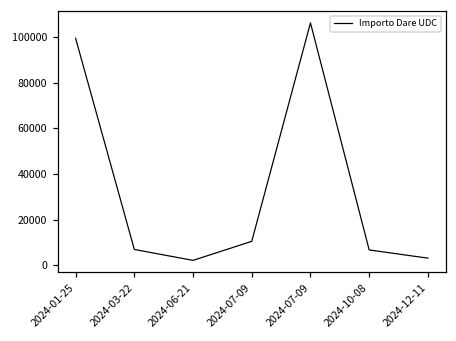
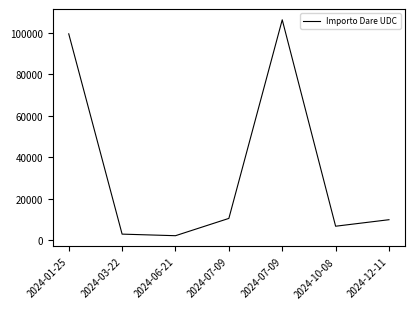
2024-03-22: 7000 -> 3000
2024-12-11: 3000 -> 10000
